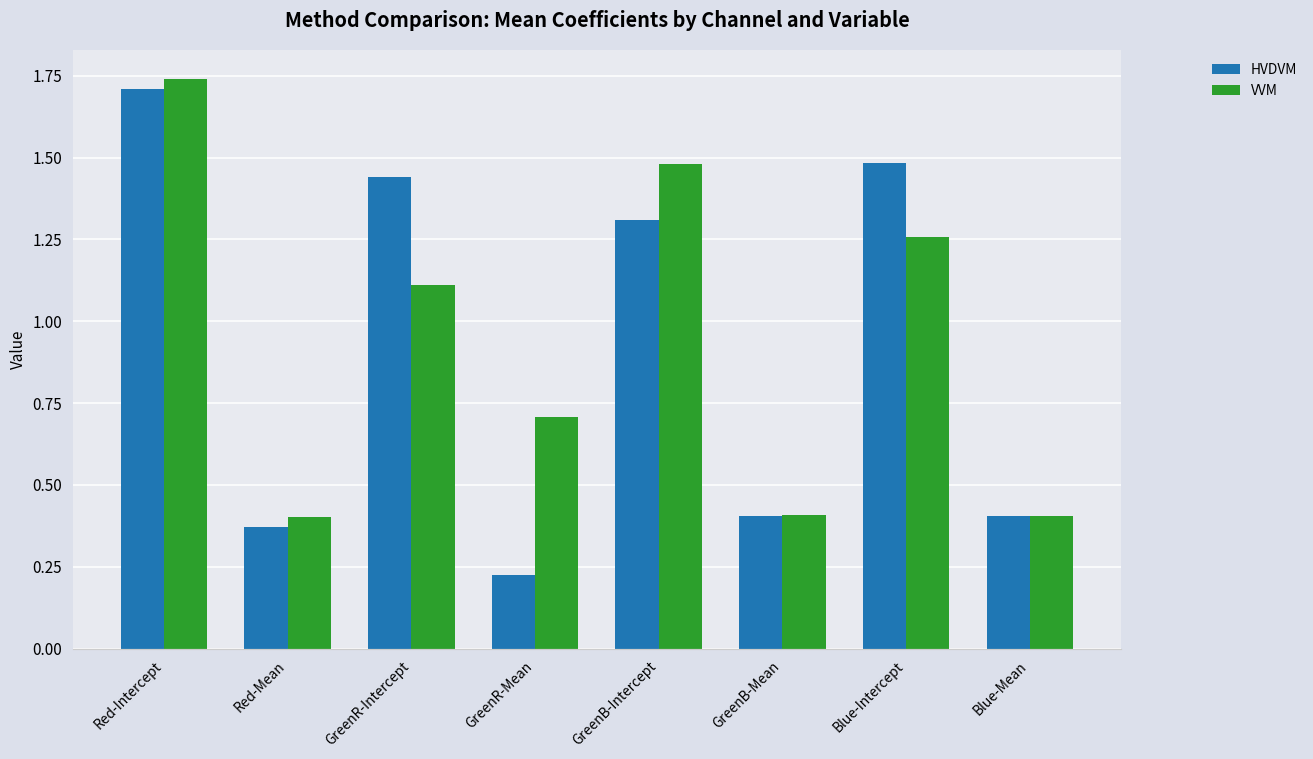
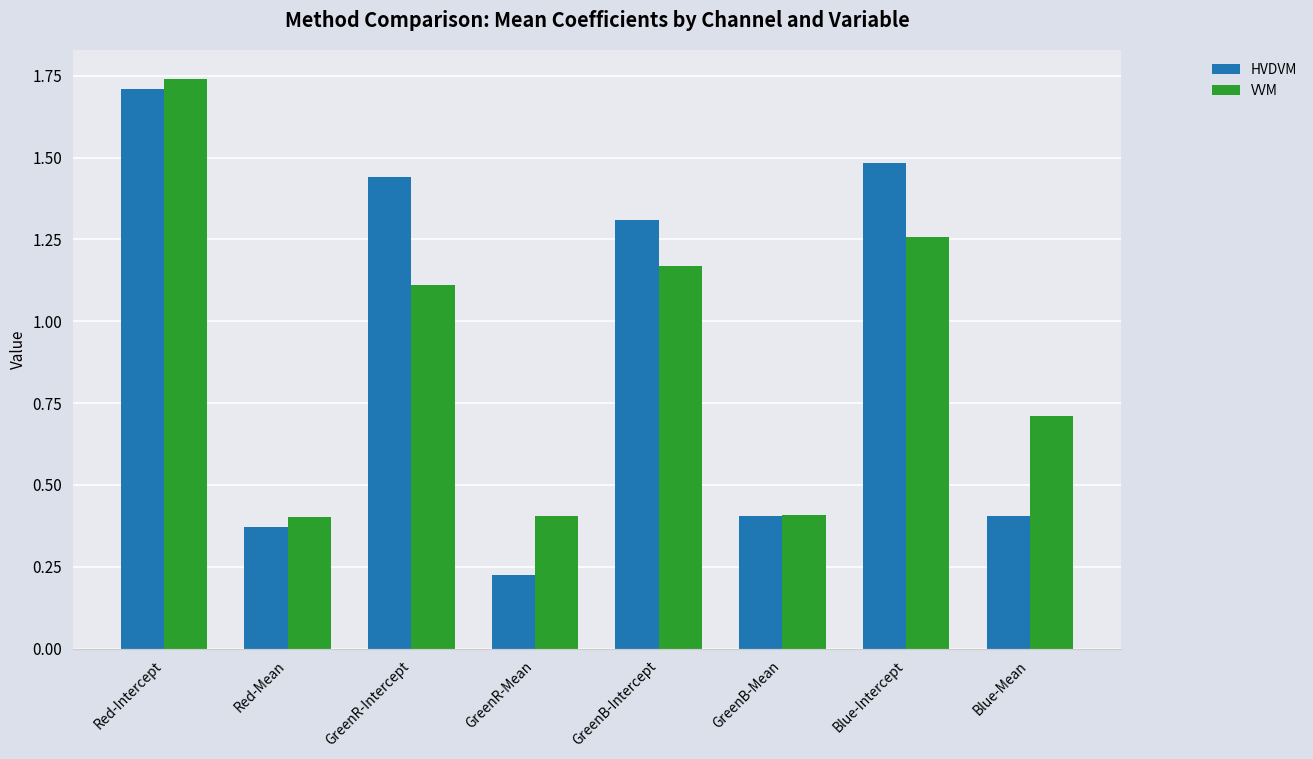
VVM, GreenR-Mean: 0.71 -> 0.41
VVM, GreenB-Intercept: 1.48 -> 1.17
VVM, Blue-Mean: 0.41 -> 0.71
